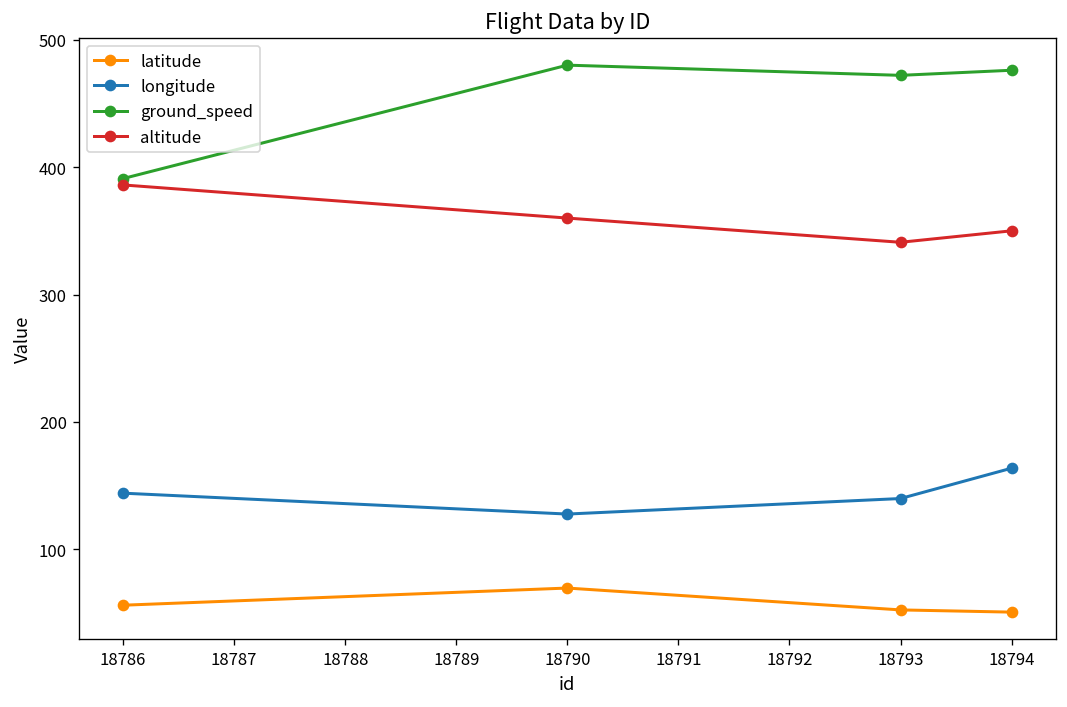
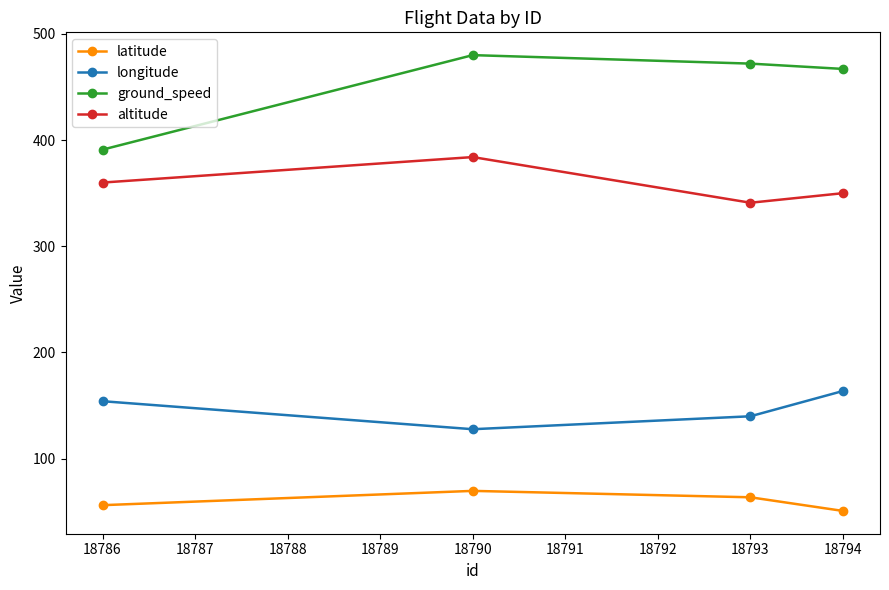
longitude, 18786: 144 -> 154
altitude, 18786: 386 -> 360
altitude, 18790: 360 -> 384
latitude, 18793: 53 -> 64
ground_speed, 18794: 476 -> 467
